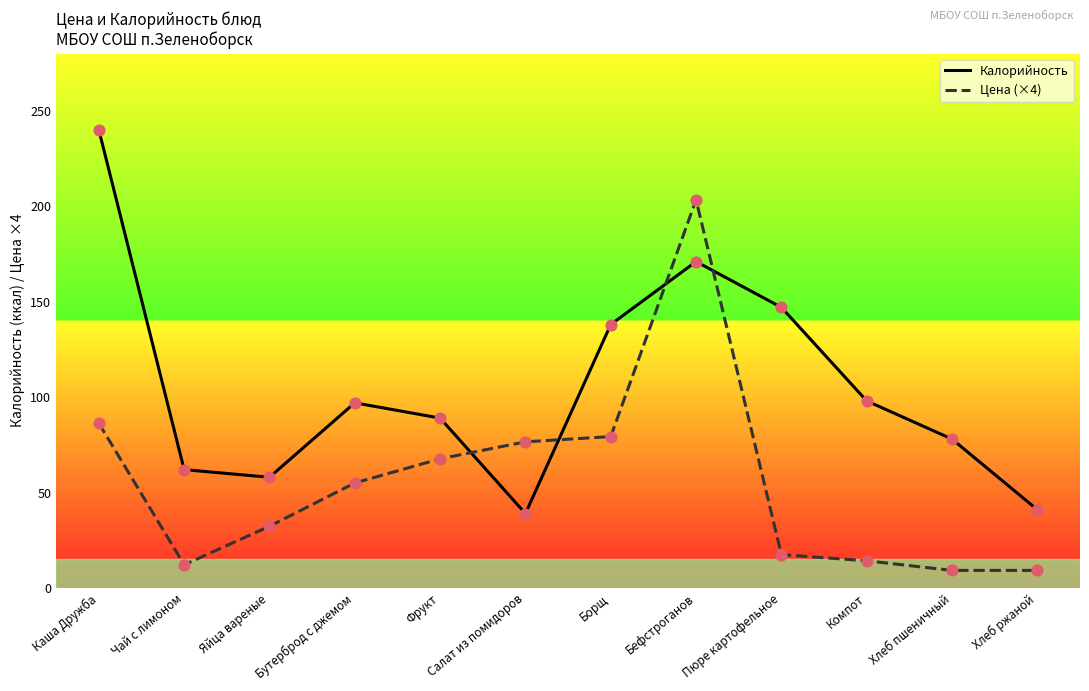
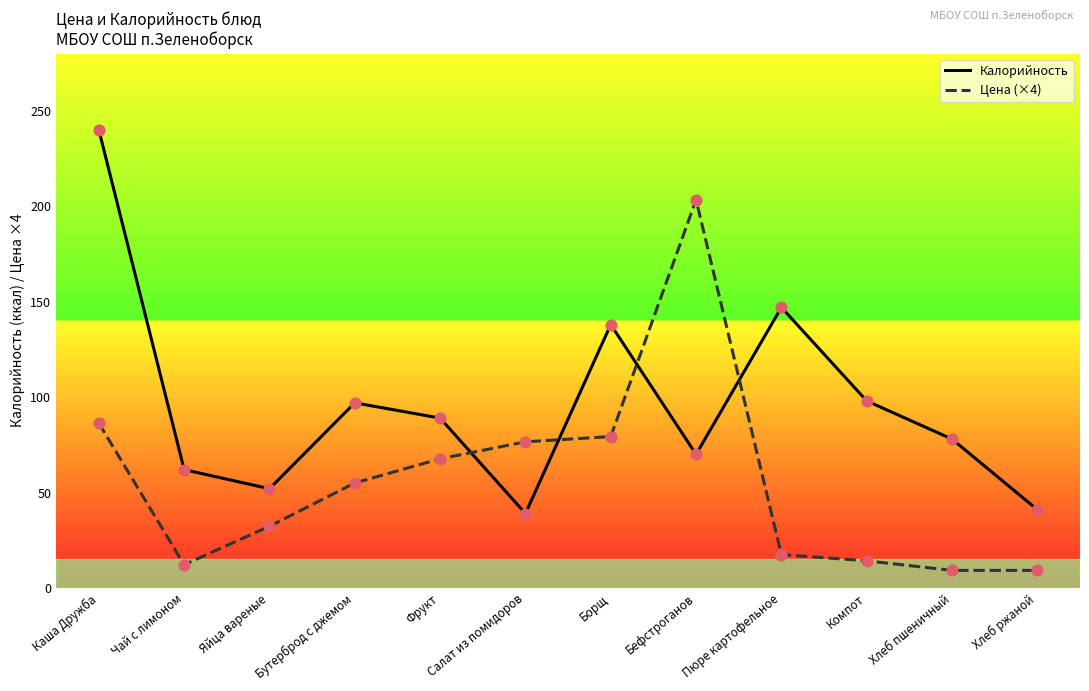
Калорийность, Яйца вареные: 58 -> 52
Калорийность, Бефстроганов: 171 -> 70
